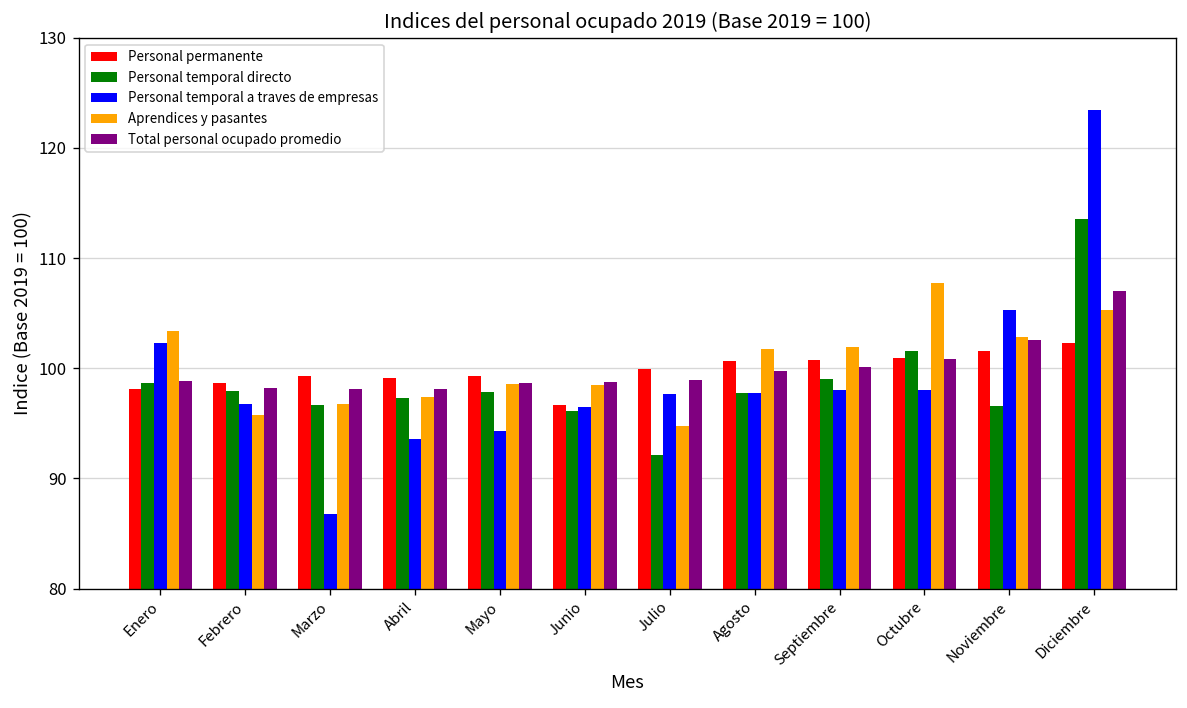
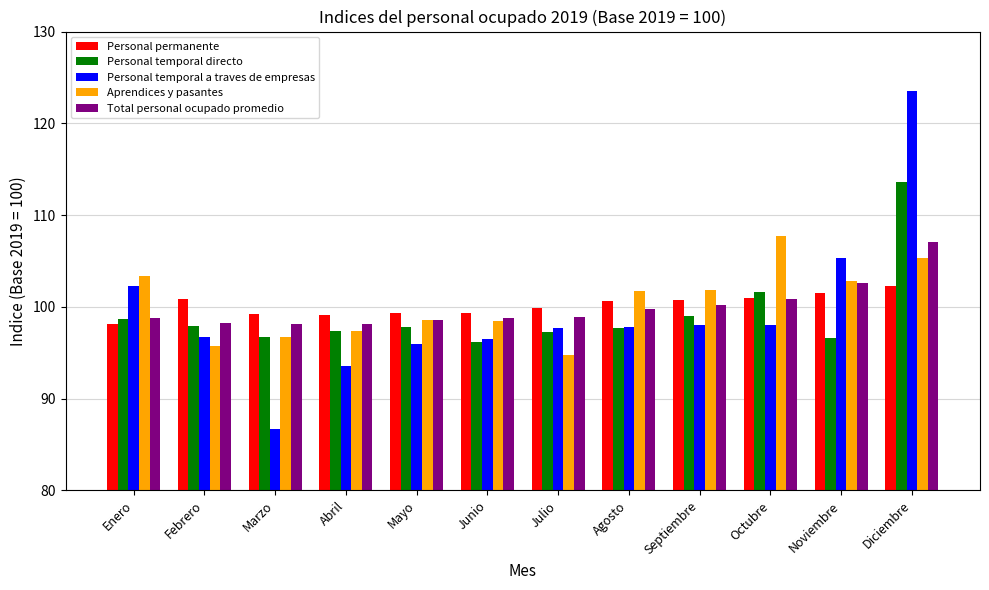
Personal permanente, Febrero: 99 -> 101
Personal temporal a traves de empresas, Mayo: 94 -> 96
Personal permanente, Junio: 97 -> 99
Personal temporal directo, Julio: 92 -> 97
